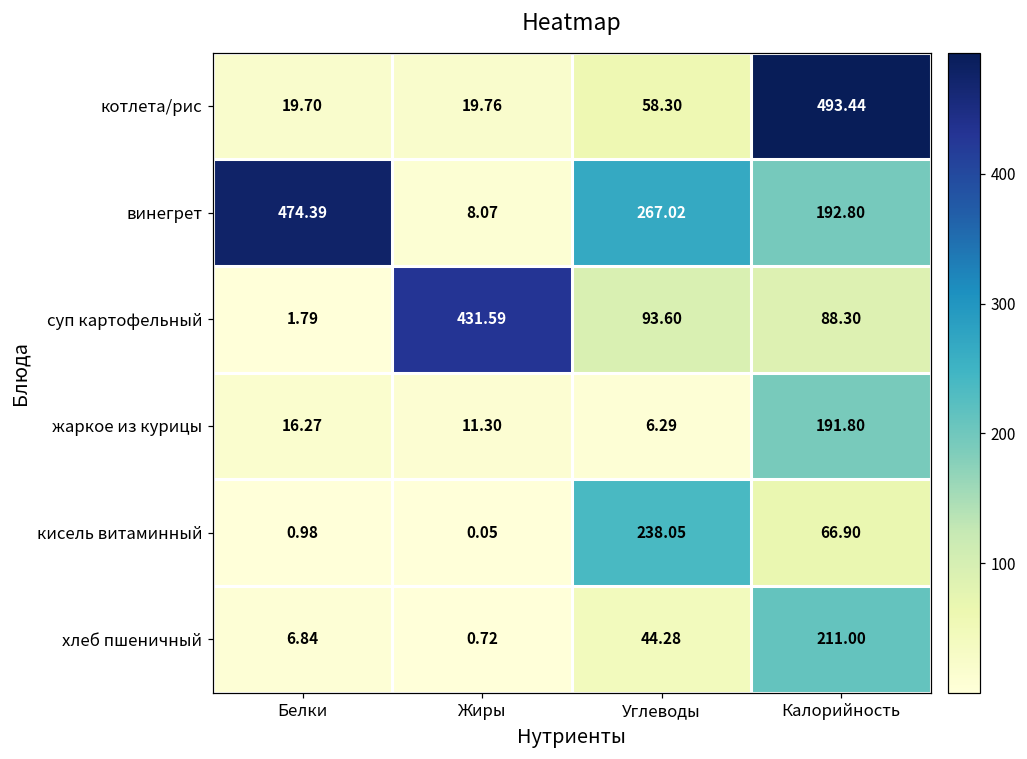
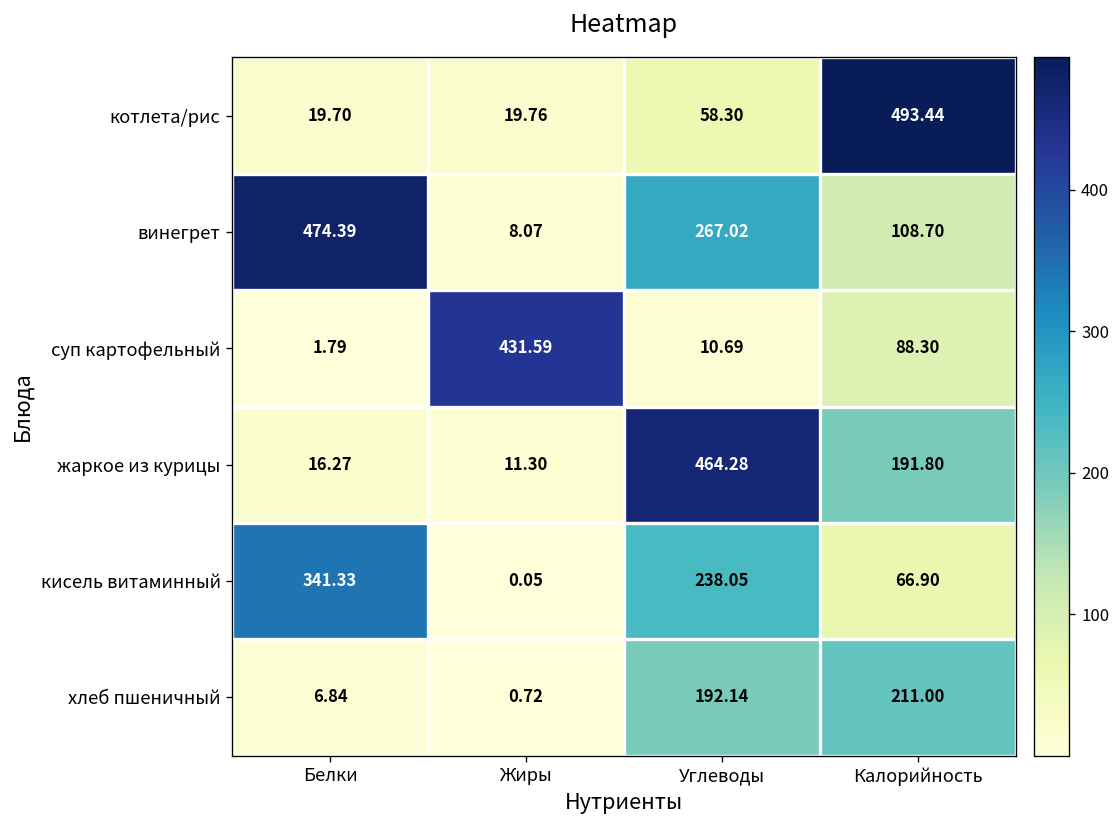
винегрет, Калорийность: 192.80 -> 108.70
суп картофельный, Углеводы: 93.60 -> 10.69
жаркое из курицы, Углеводы: 6.29 -> 464.28
кисель витаминный, Белки: 0.98 -> 341.33
хлеб пшеничный, Углеводы: 44.28 -> 192.14
